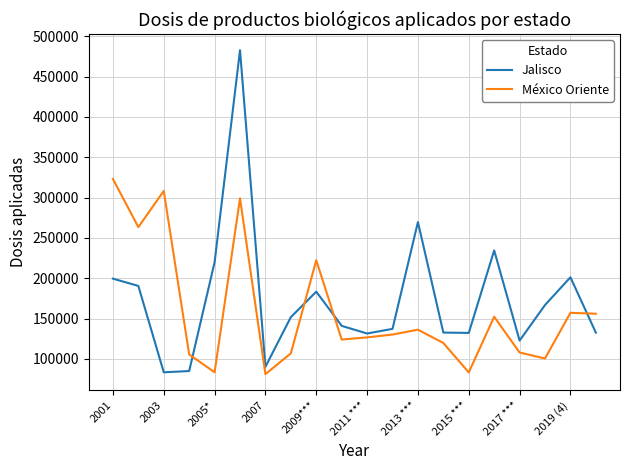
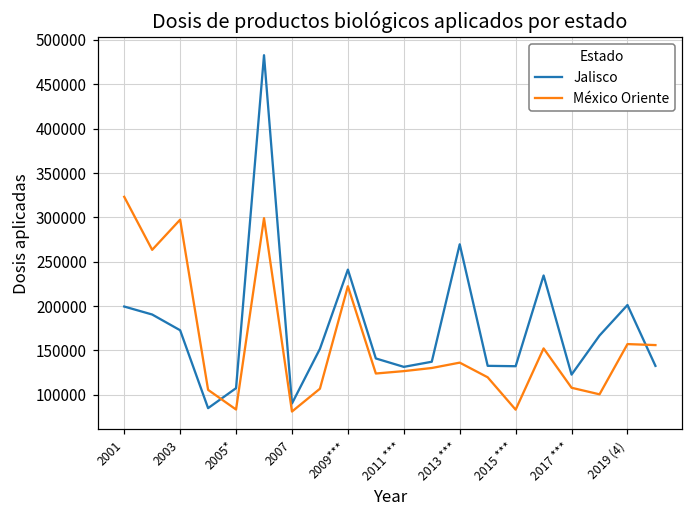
Jalisco, 2003: 80000 -> 170000
México Oriente, 2003: 310000 -> 300000
Jalisco, 2005*: 220000 -> 110000
Jalisco, 2009***: 180000 -> 240000
